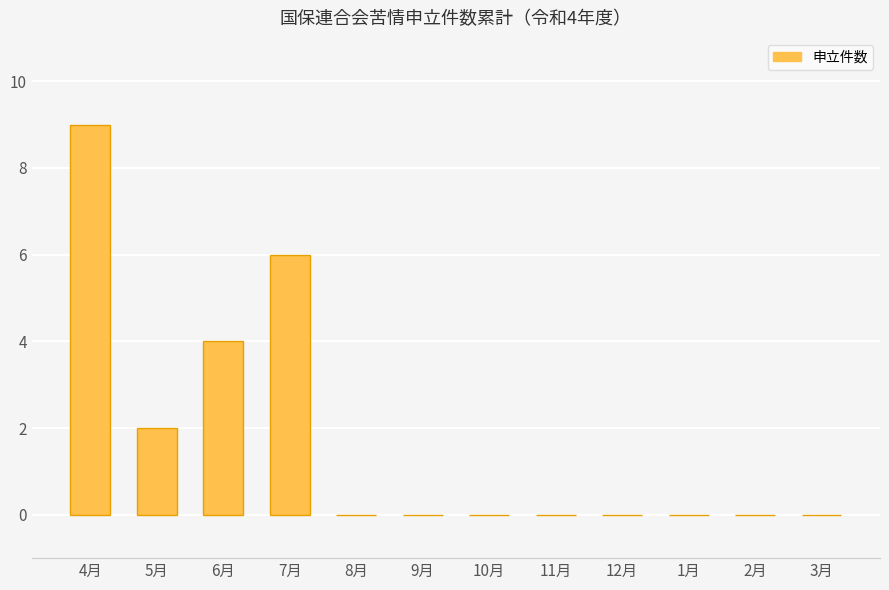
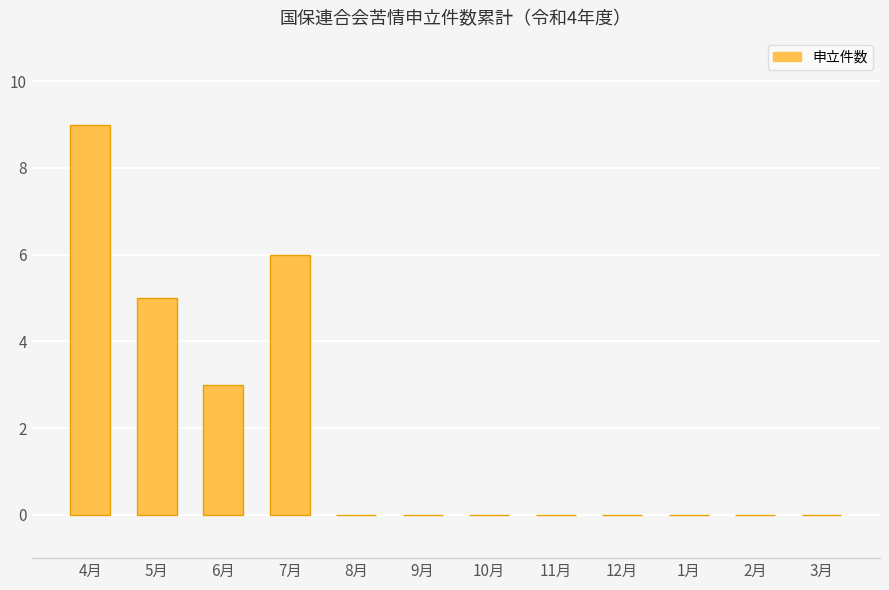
5月: 2 -> 5
6月: 4 -> 3
